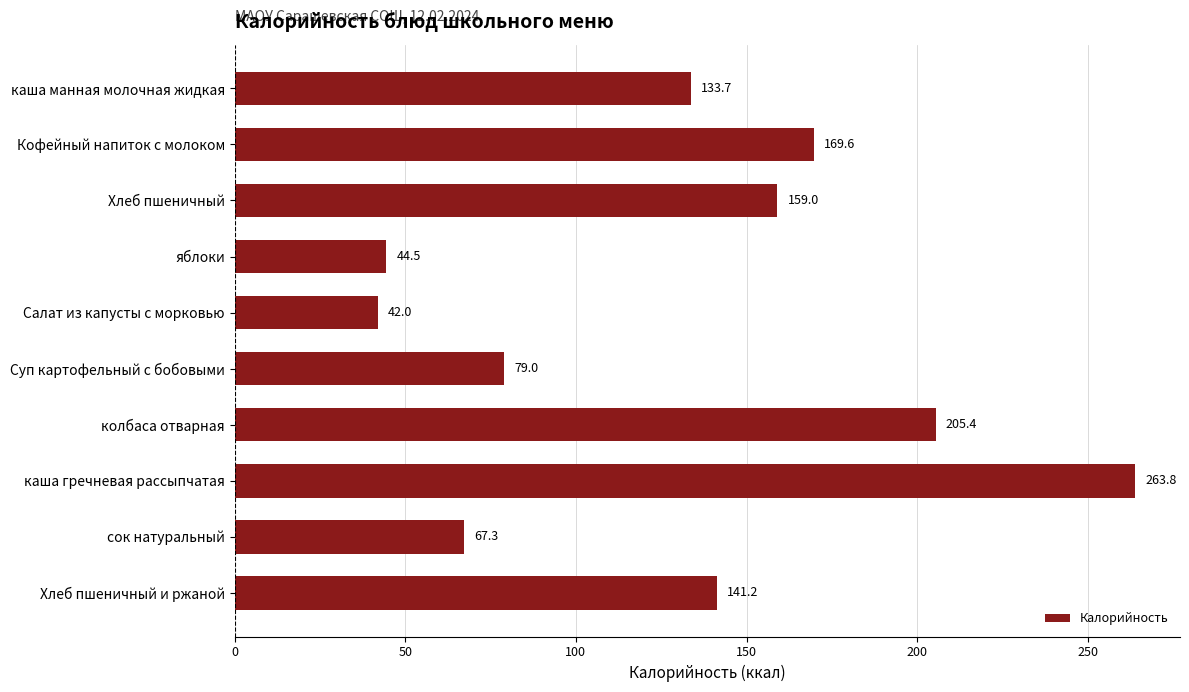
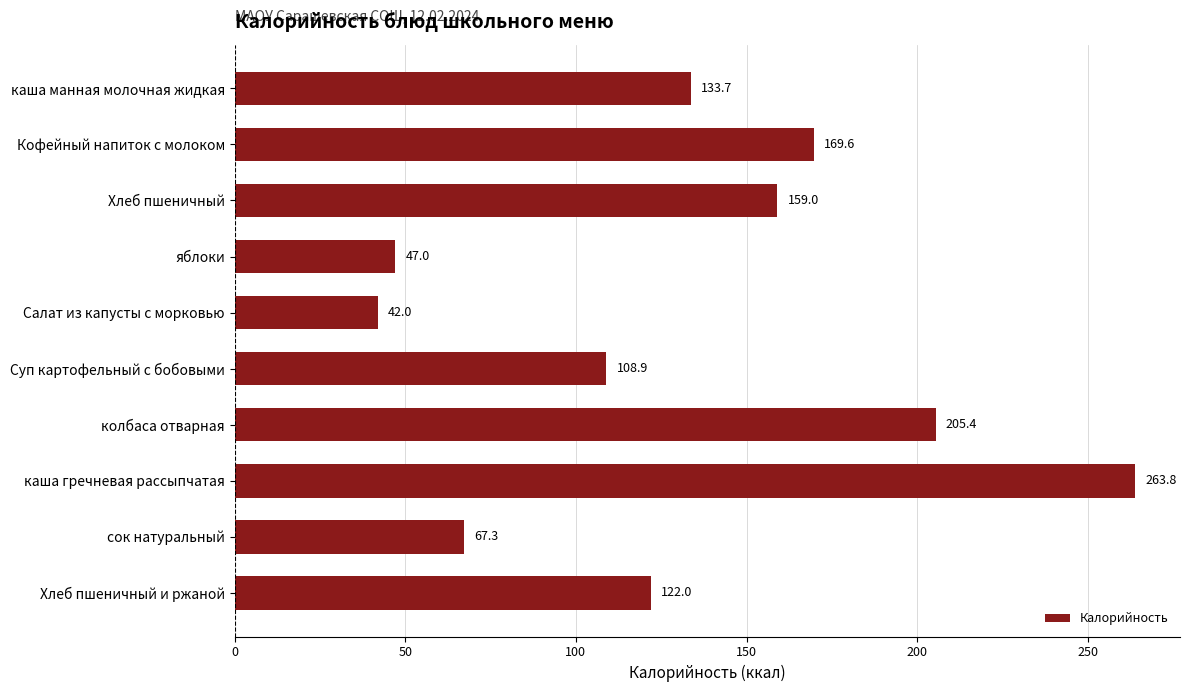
яблоки: 44.5 -> 47.0
Суп картофельный с бобовыми: 79.0 -> 108.9
Хлеб пшеничный и ржаной: 141.2 -> 122.0
